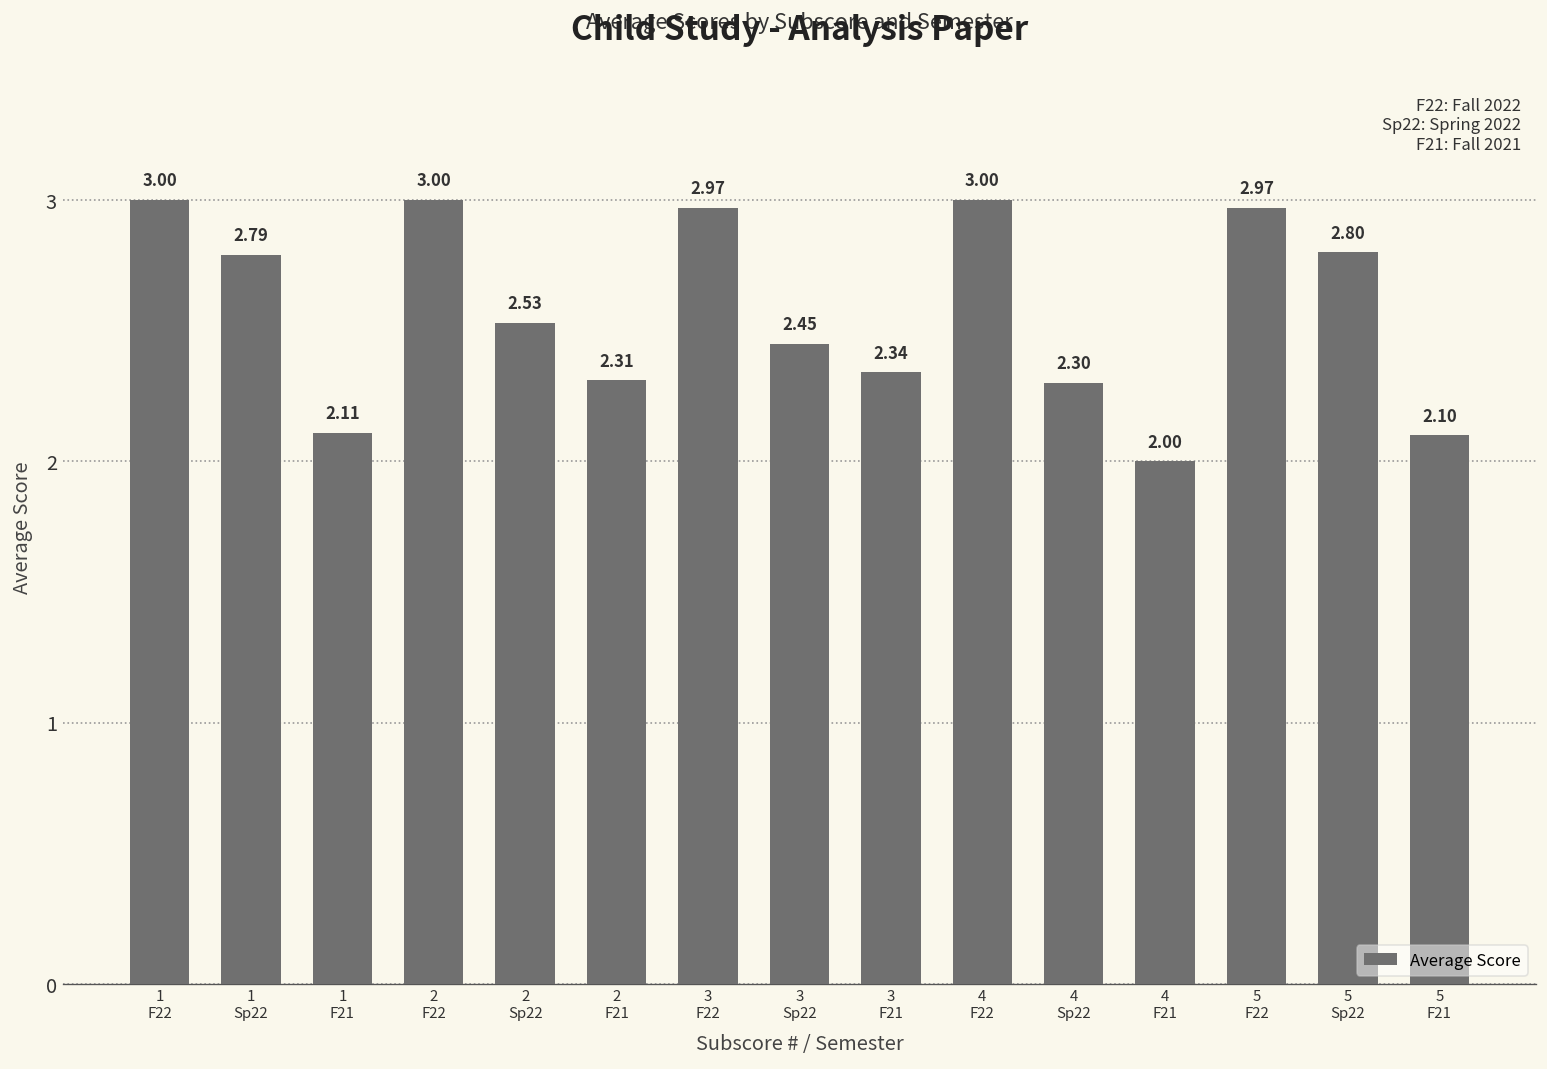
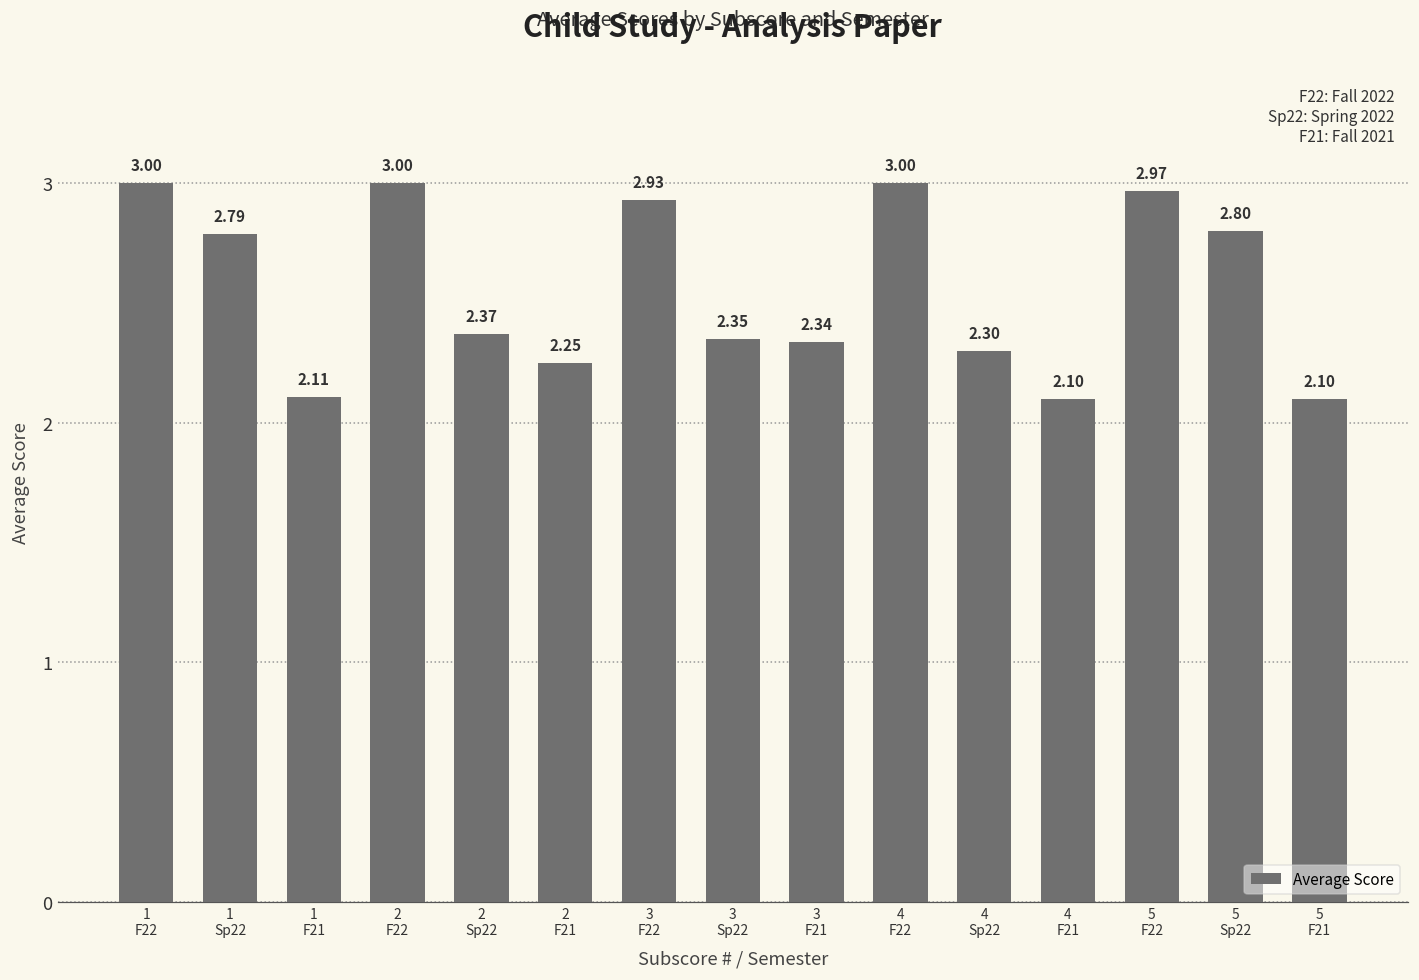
2 Sp22: 2.53 -> 2.37
2 F21: 2.31 -> 2.25
3 F22: 2.97 -> 2.93
3 Sp22: 2.45 -> 2.35
4 F21: 2.00 -> 2.10
